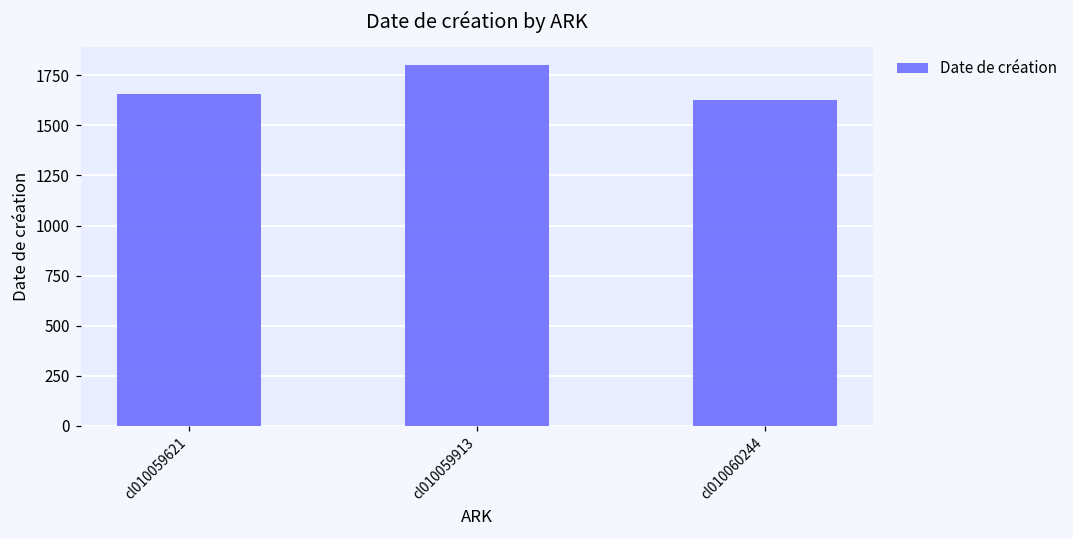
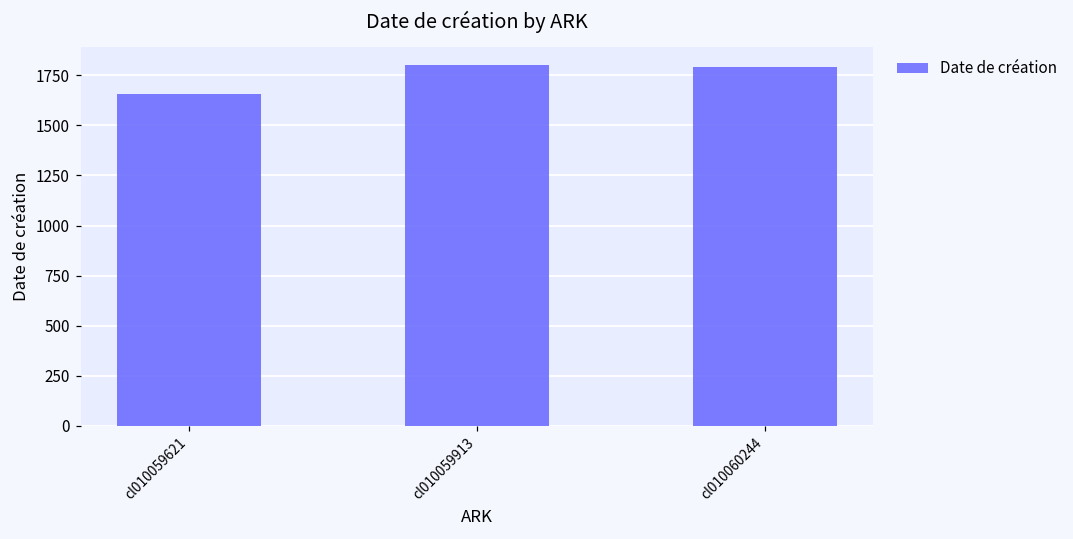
cl010060244: 1630 -> 1790
